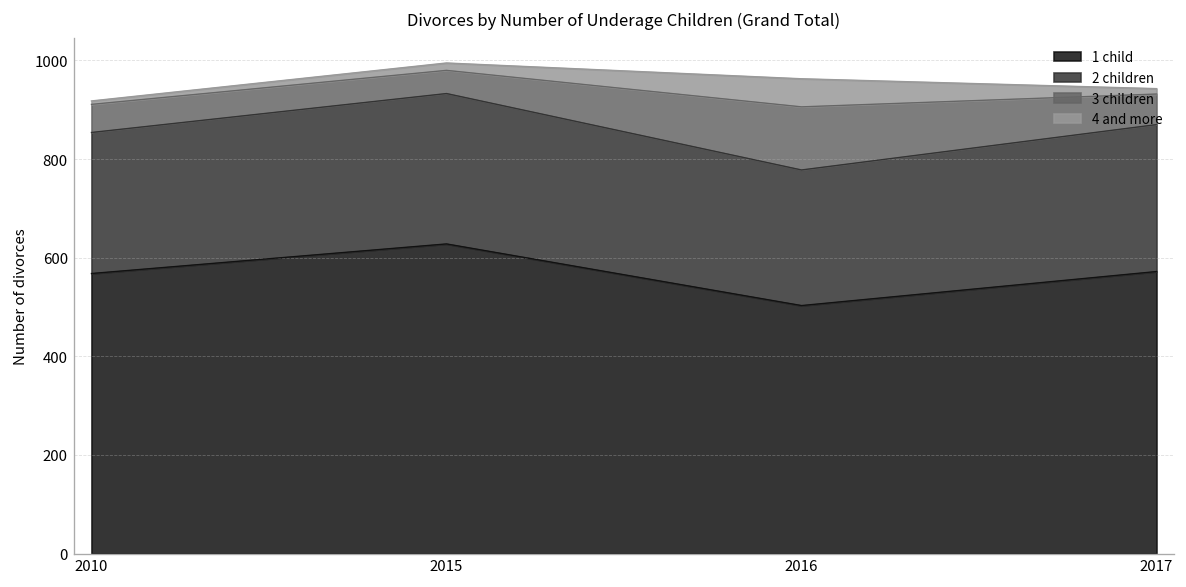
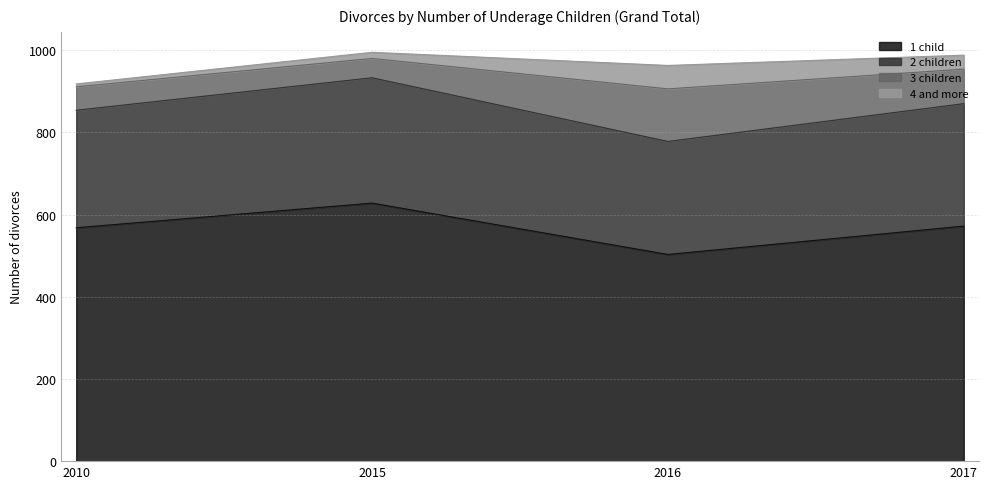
3 children, 2017: 60 -> 80
4 and more, 2017: 10 -> 30
